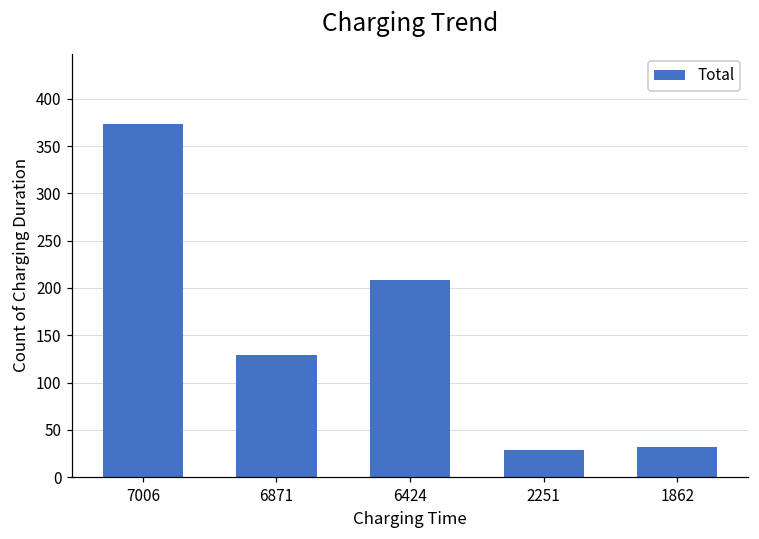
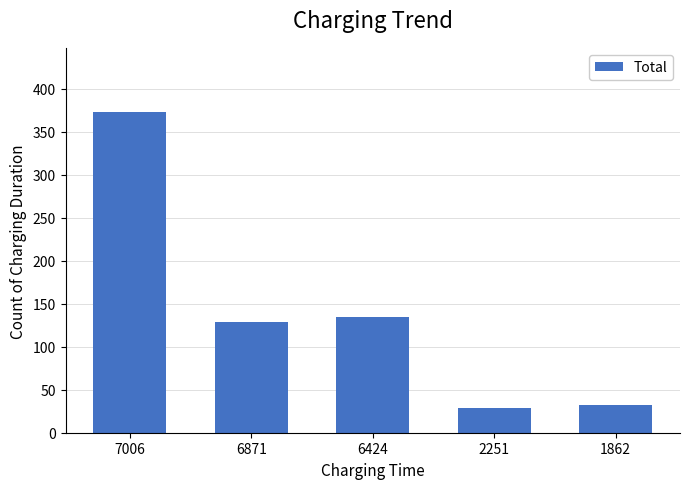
6424: 210 -> 140
